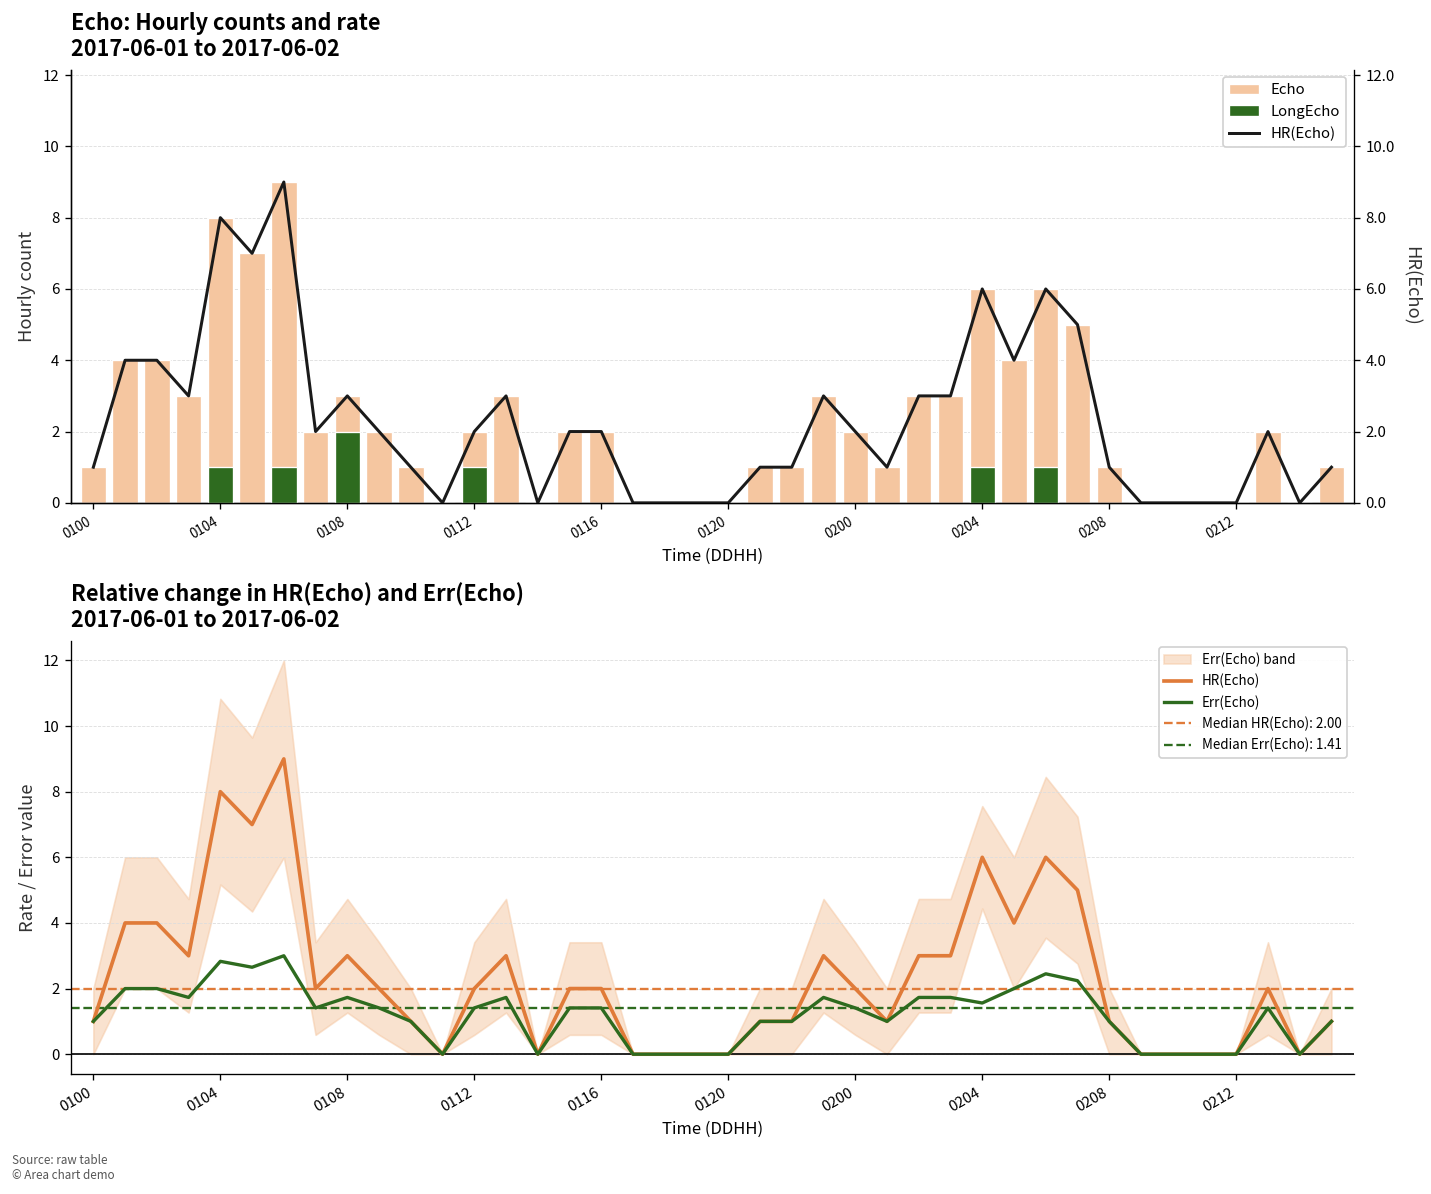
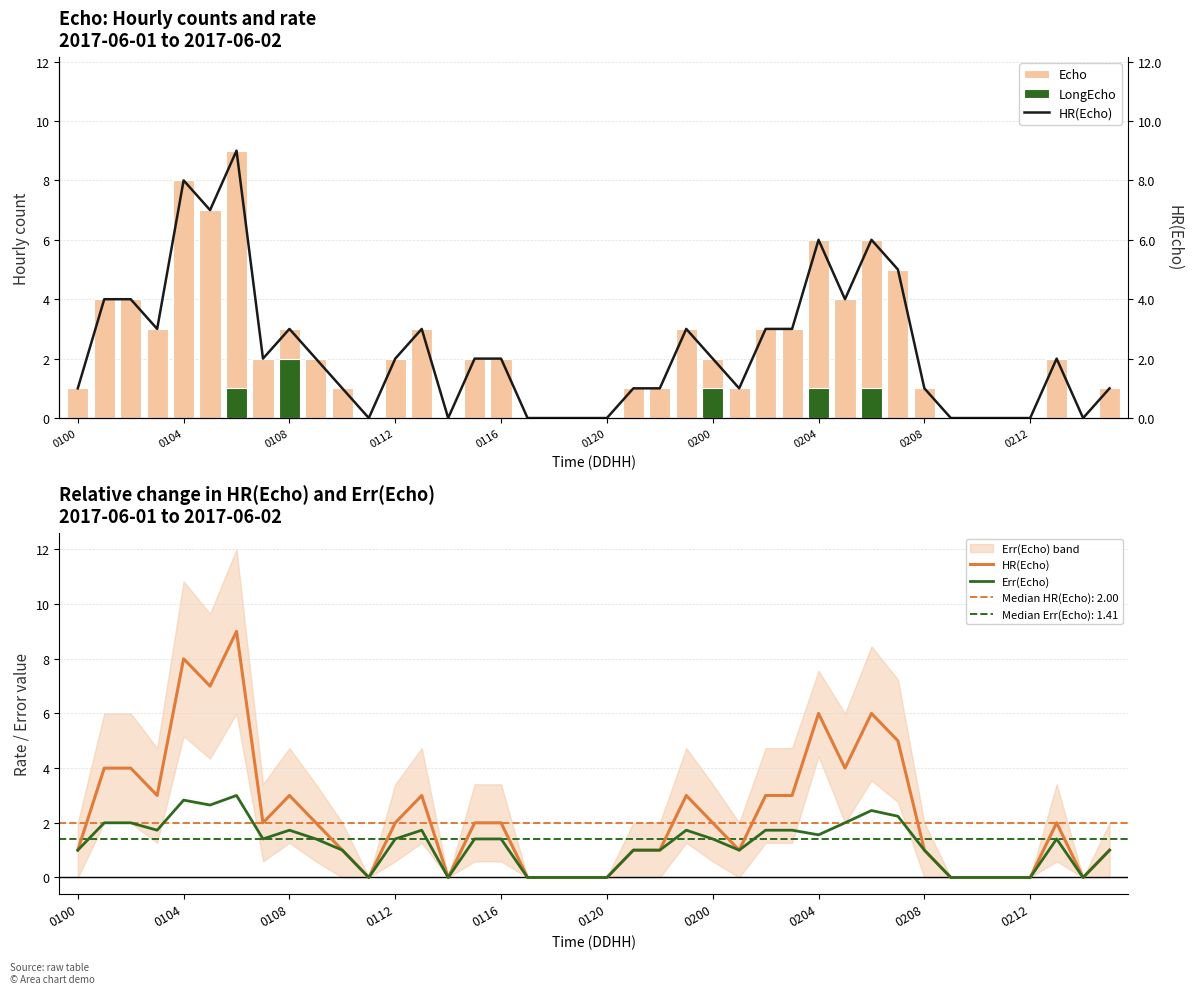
Echo: Hourly counts and rate 2017-06-01 to 2017-06-02, LongEcho, 0104: 1 -> 0
Echo: Hourly counts and rate 2017-06-01 to 2017-06-02, LongEcho, 0112: 1 -> 0
Echo: Hourly counts and rate 2017-06-01 to 2017-06-02, LongEcho, 0200: 0 -> 1
